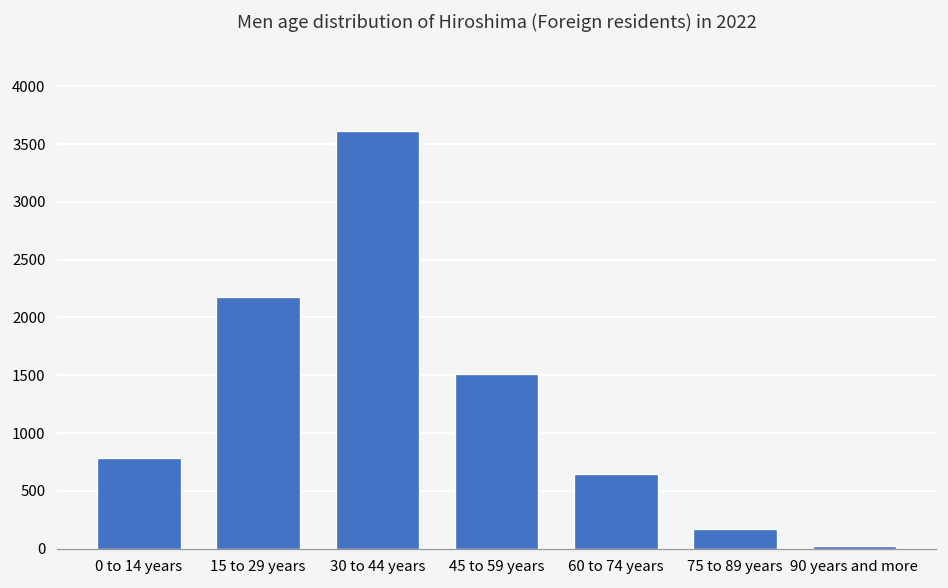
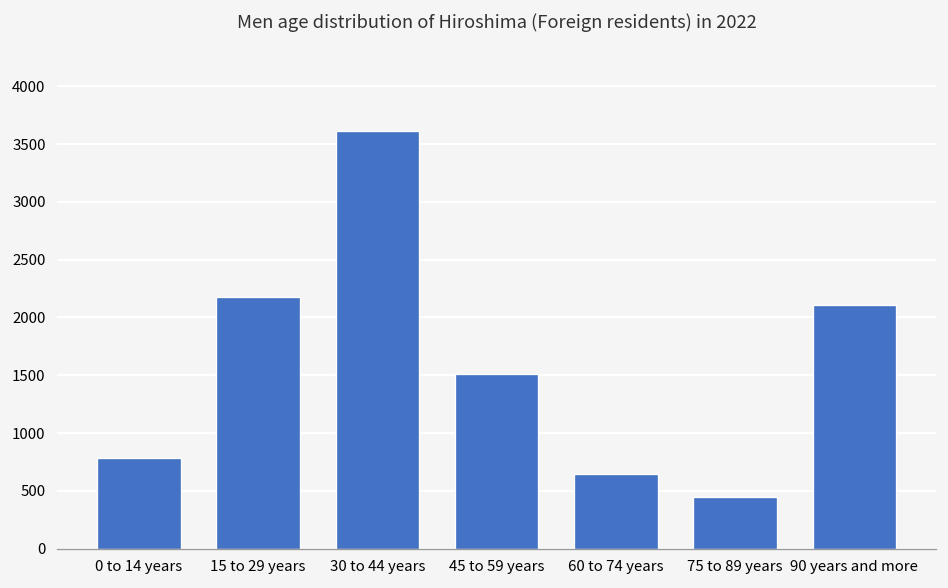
75 to 89 years: 200 -> 400
90 years and more: 0 -> 2100
